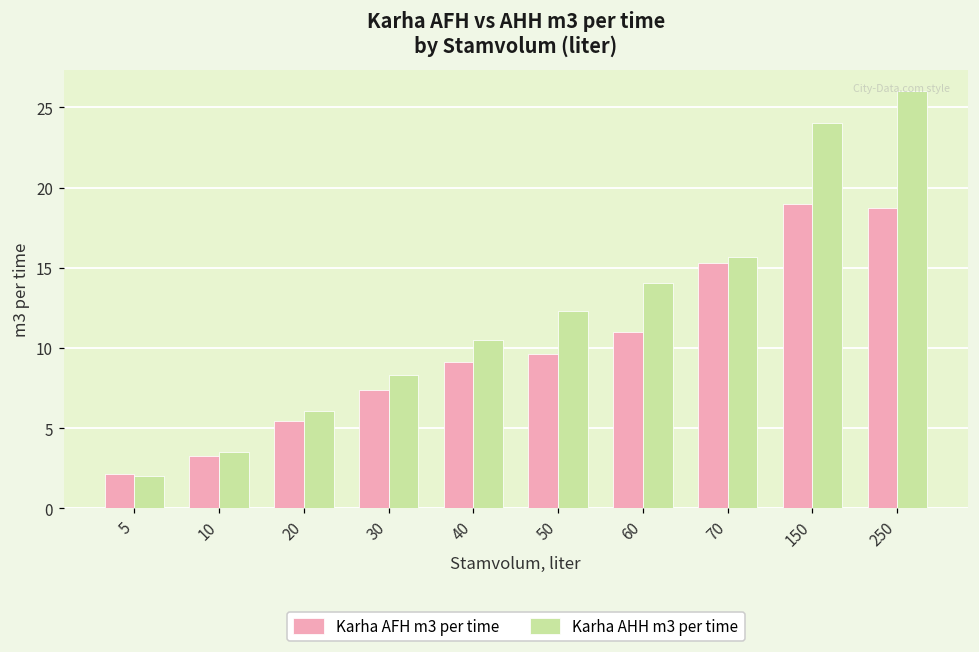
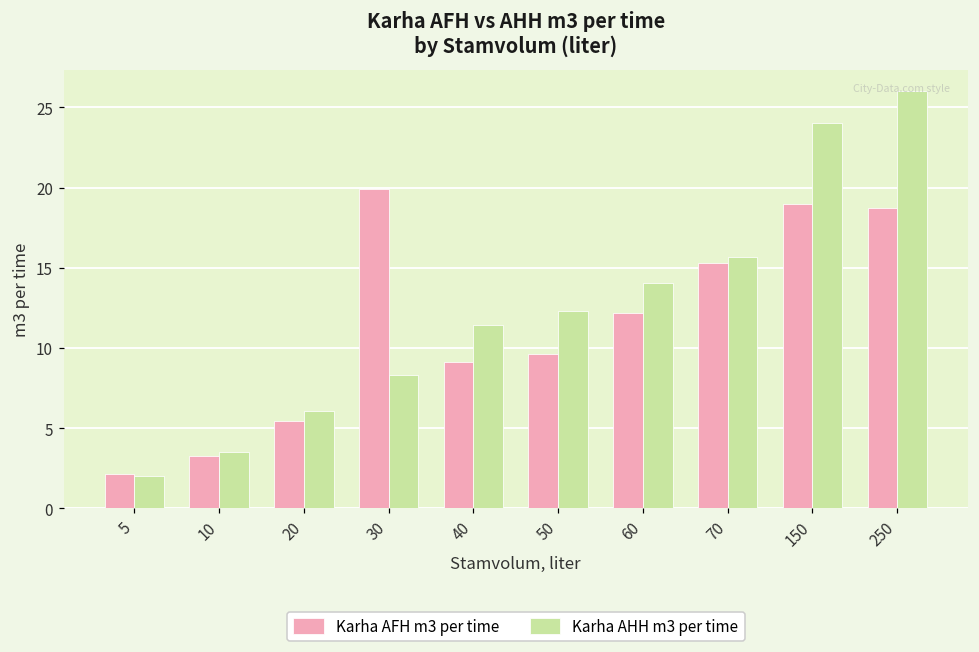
Karha AFH m3 per time, 30: 7.4 -> 19.9
Karha AHH m3 per time, 40: 10.5 -> 11.5
Karha AFH m3 per time, 60: 11.0 -> 12.2
